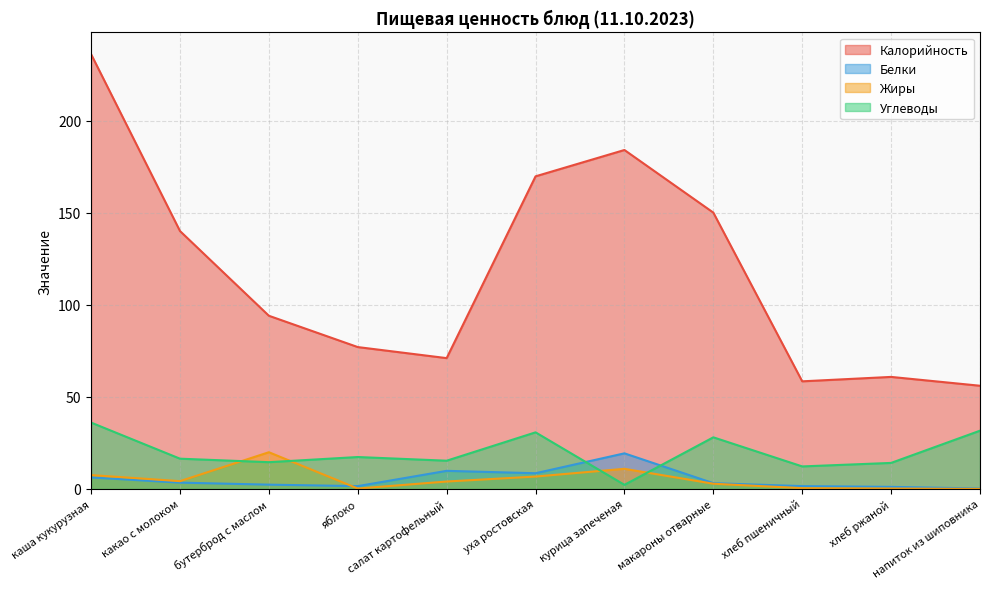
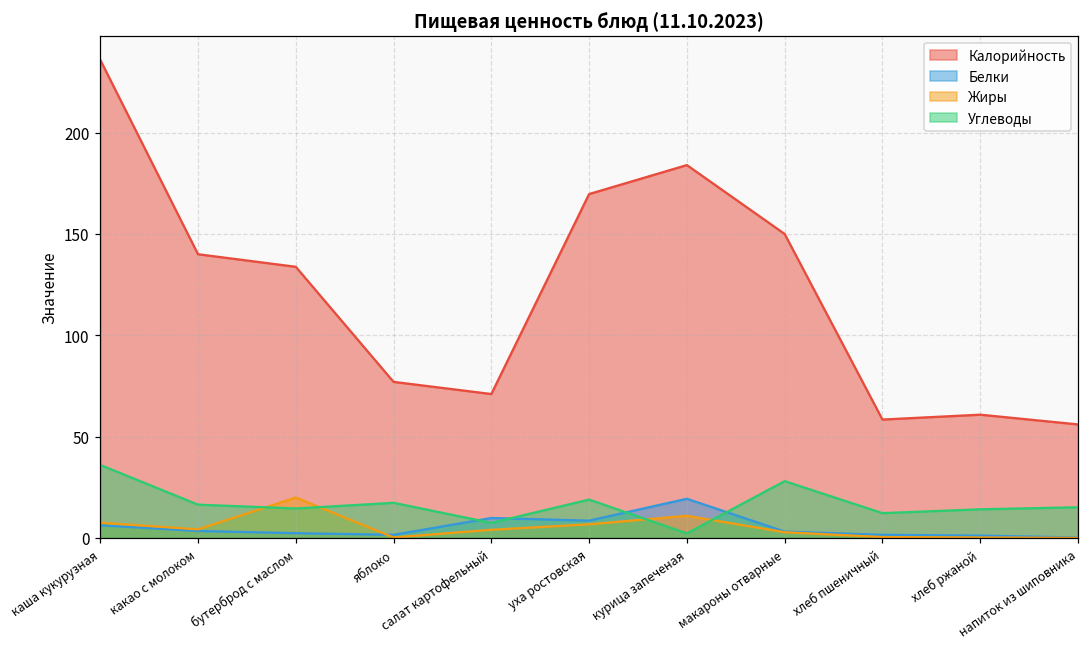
Калорийность, бутерброд с маслом: 94 -> 134
Углеводы, салат картофельный: 15 -> 7
Углеводы, уха ростовская: 31 -> 19
Углеводы, напиток из шиповника: 32 -> 15
